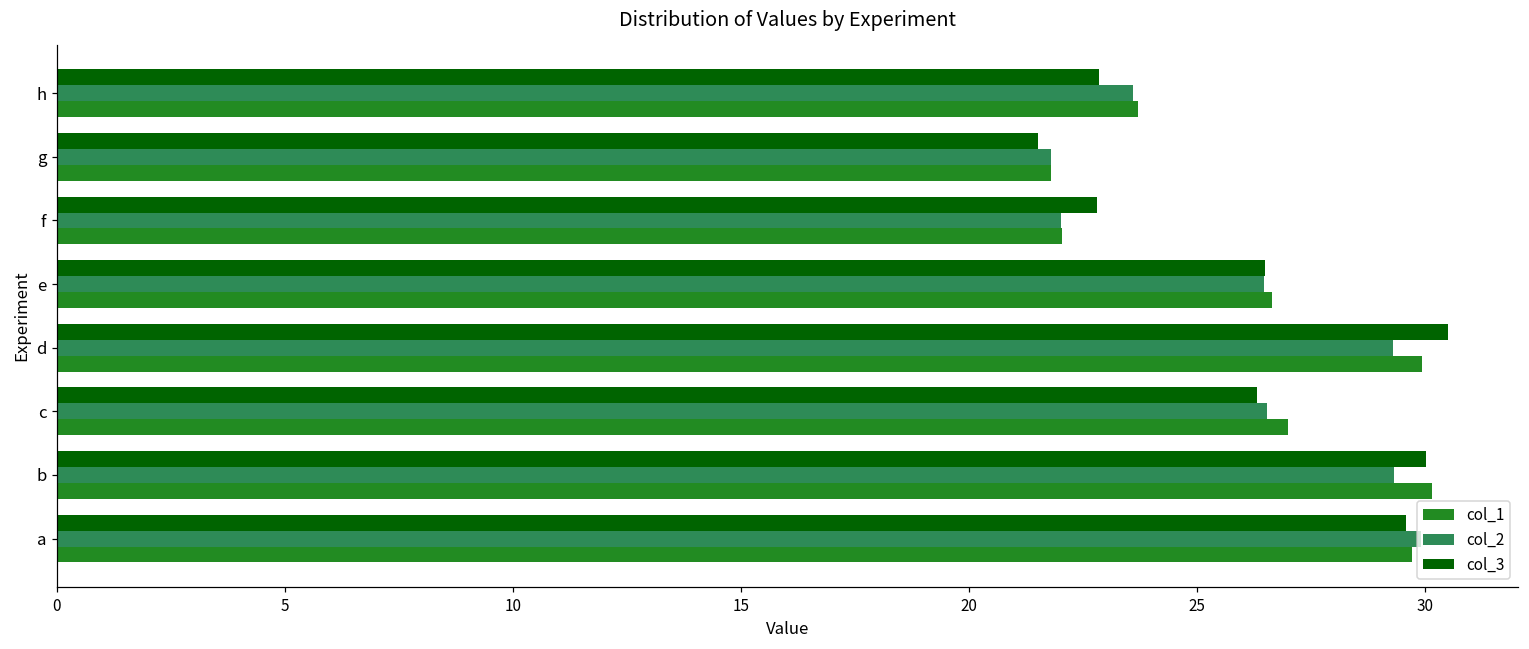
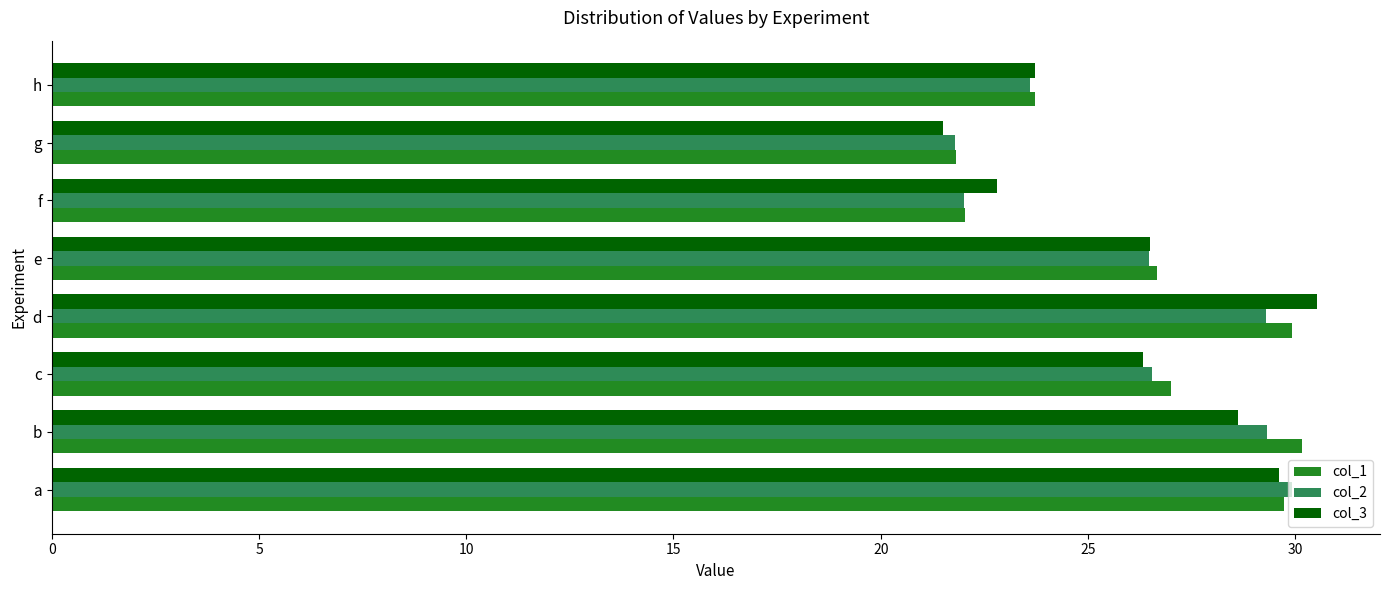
col_3, h: 22.9 -> 23.7
col_3, b: 30.0 -> 28.6
